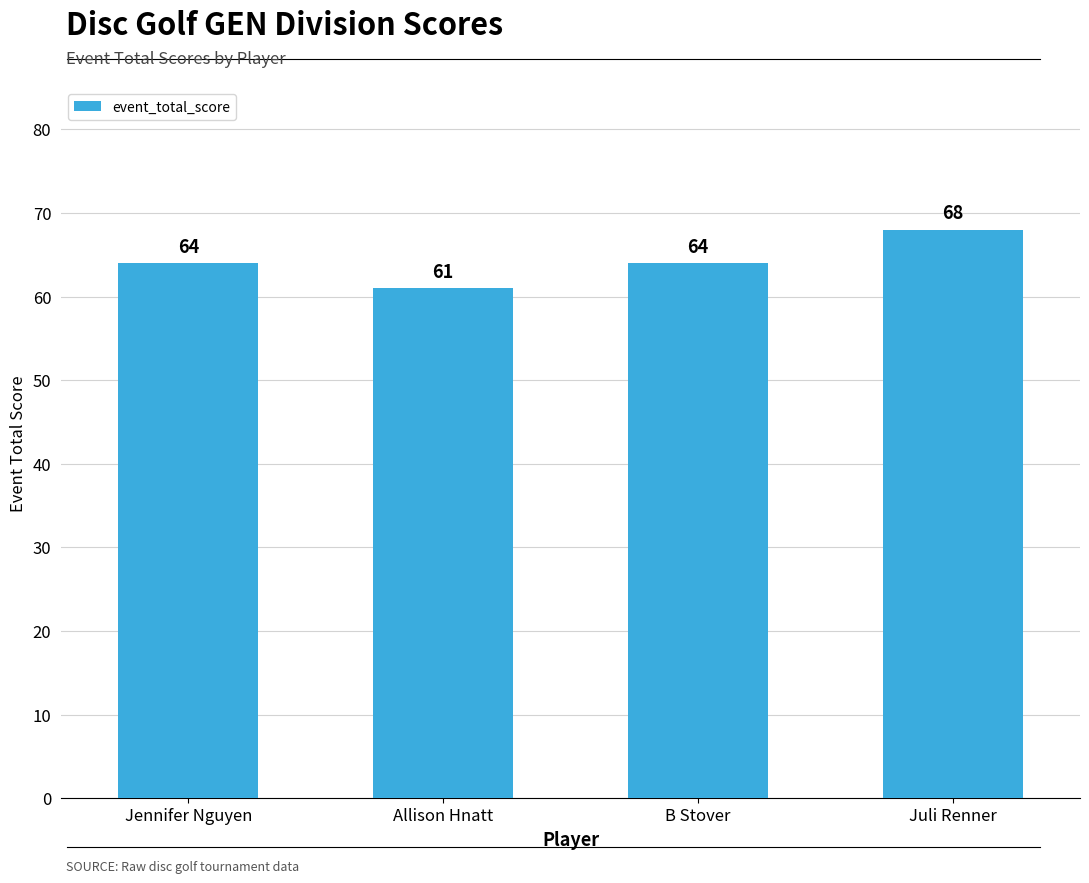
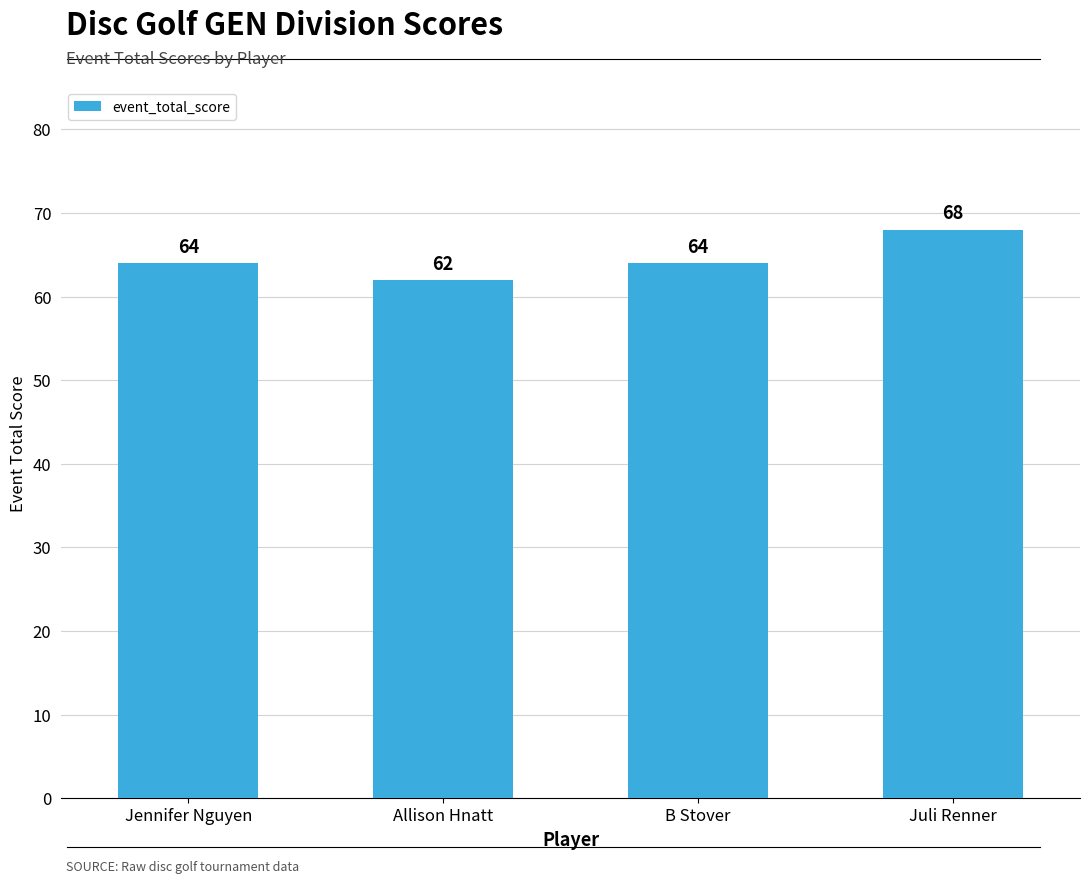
Allison Hnatt: 61 -> 62
